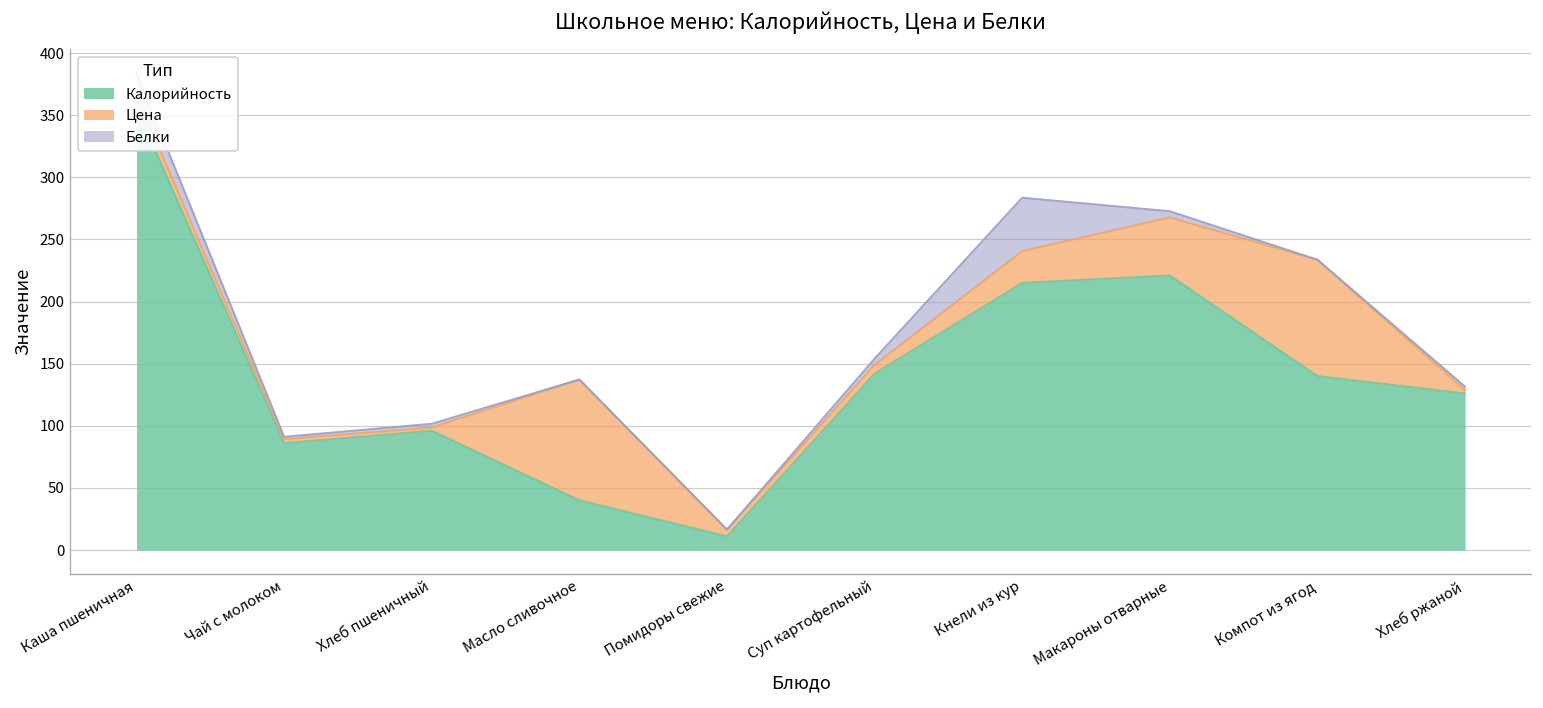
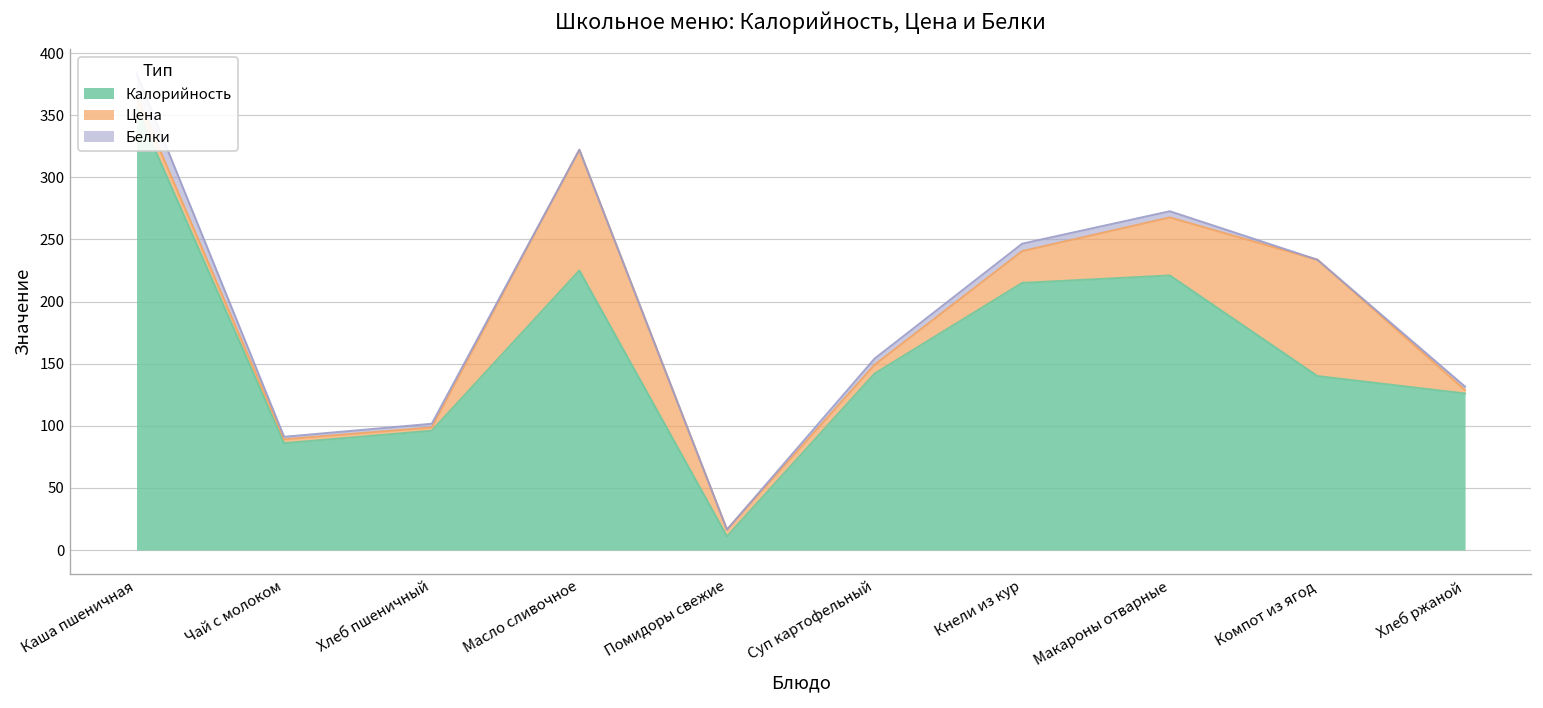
Калорийность, Масло сливочное: 40 -> 225
Белки, Кнели из кур: 43 -> 6
